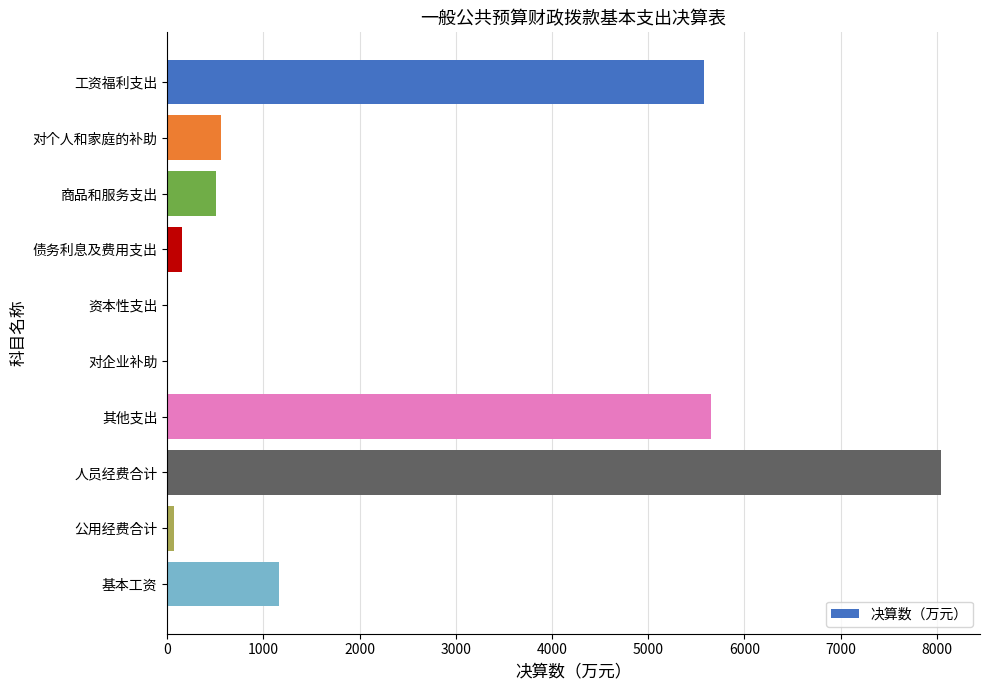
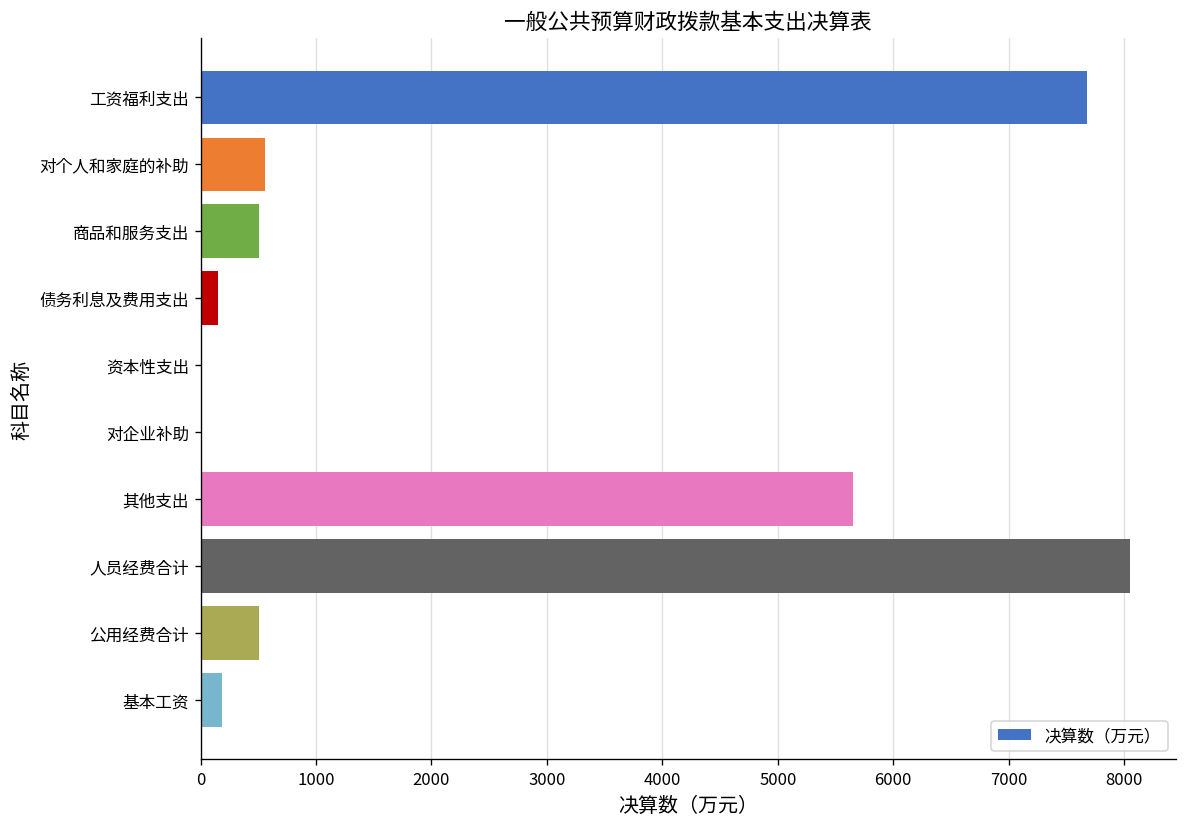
工资福利支出: 5600 -> 7700
公用经费合计: 100 -> 500
基本工资: 1200 -> 200
